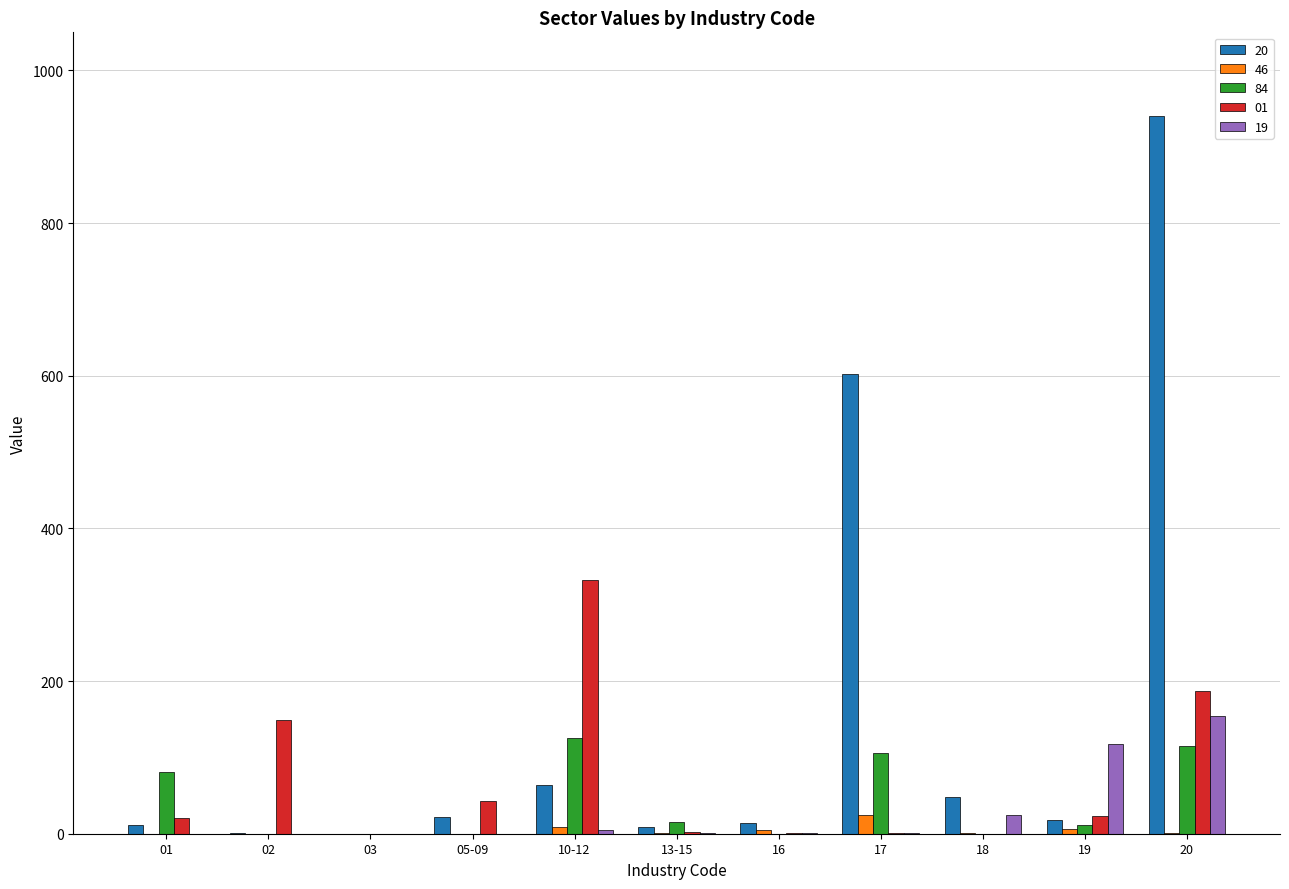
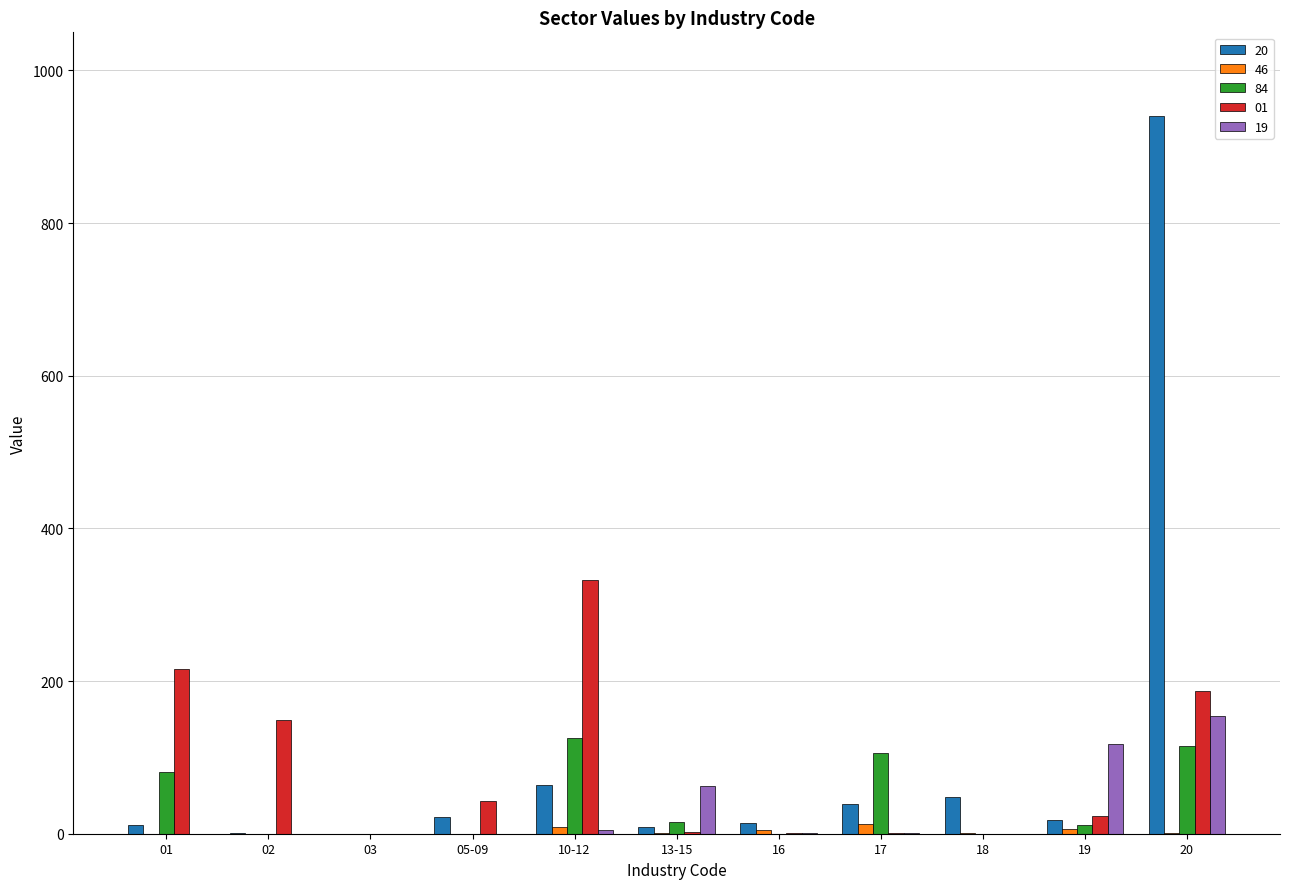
01, 01: 20 -> 220
19, 13-15: 0 -> 60
20, 17: 600 -> 40
46, 17: 20 -> 10
19, 18: 20 -> 0
